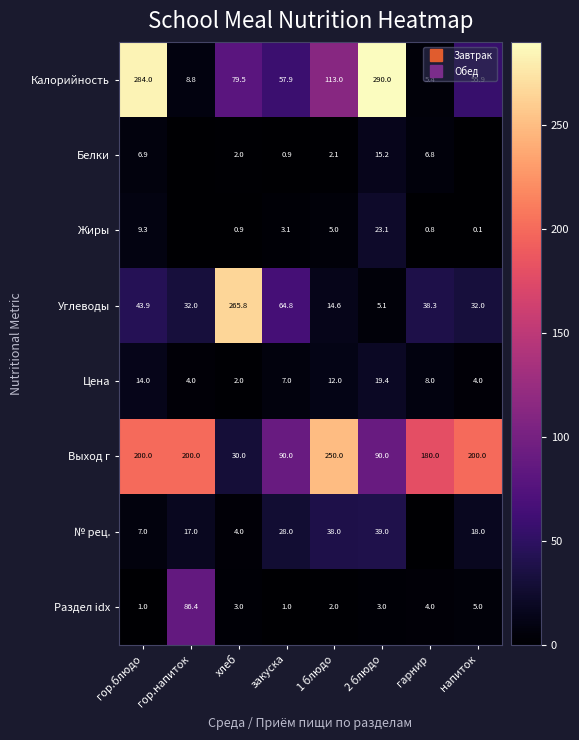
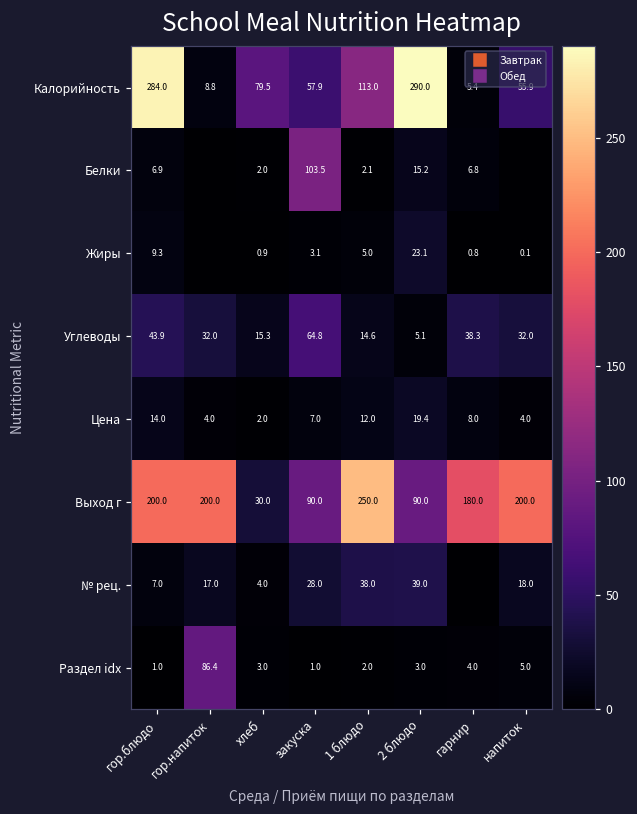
Белки, закуска: 0.9 -> 103.5
Углеводы, хлеб: 265.8 -> 15.3
